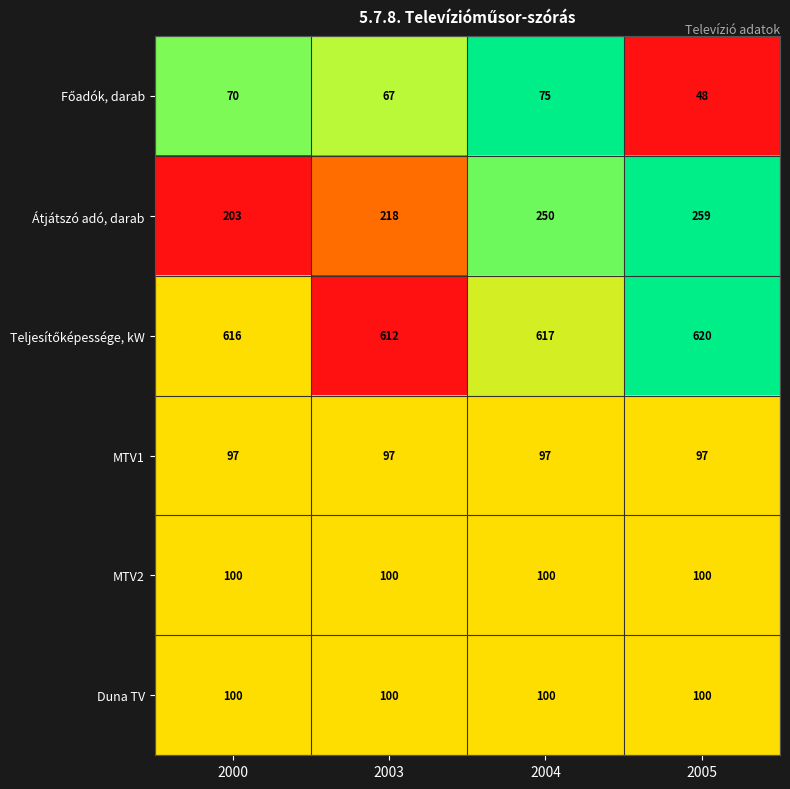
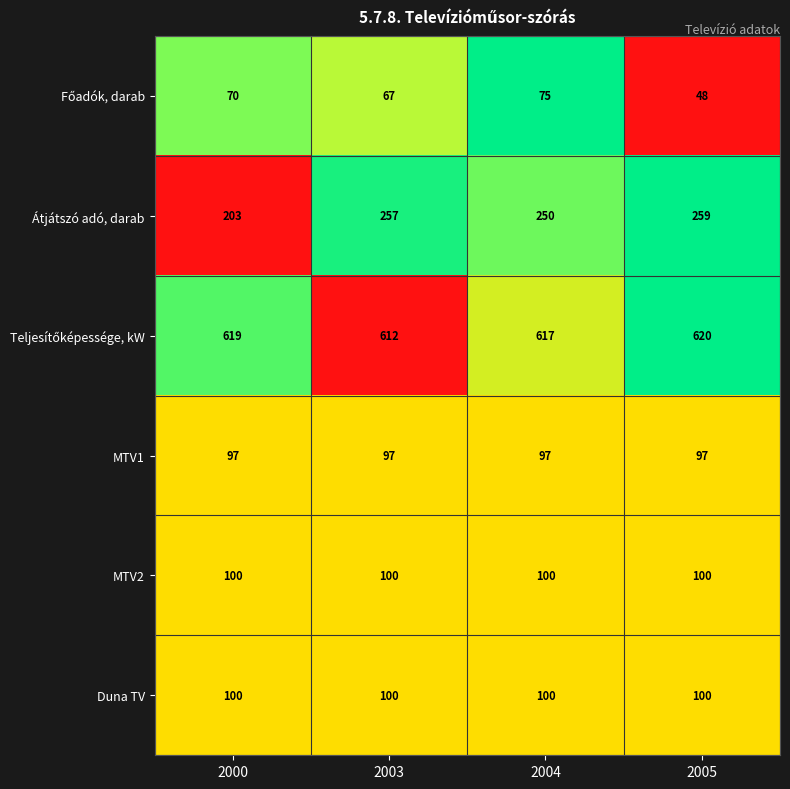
Átjátszó adó, darab, 2003: 218 -> 257
Teljesítőképessége, kW, 2000: 616 -> 619
